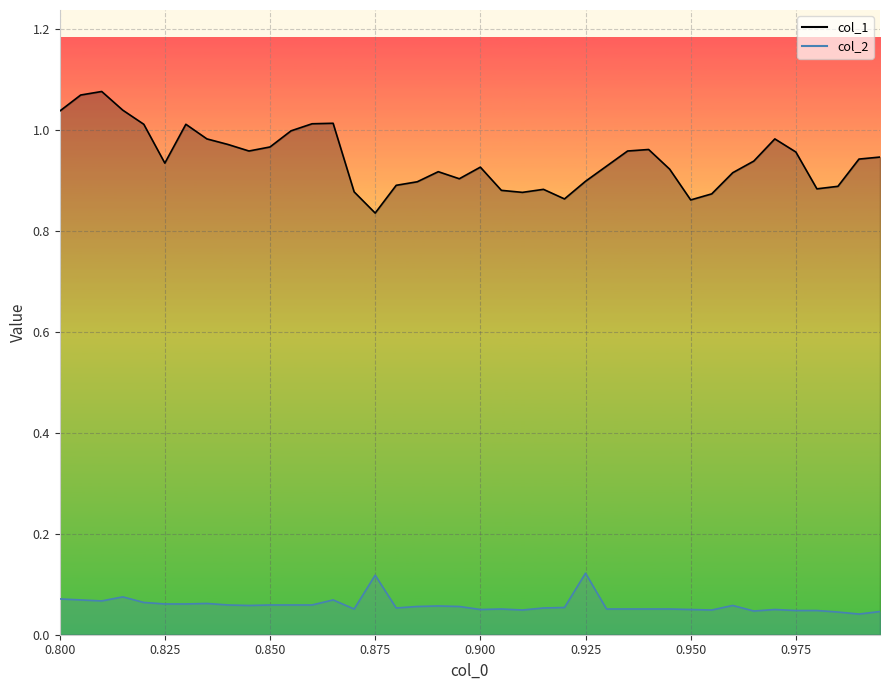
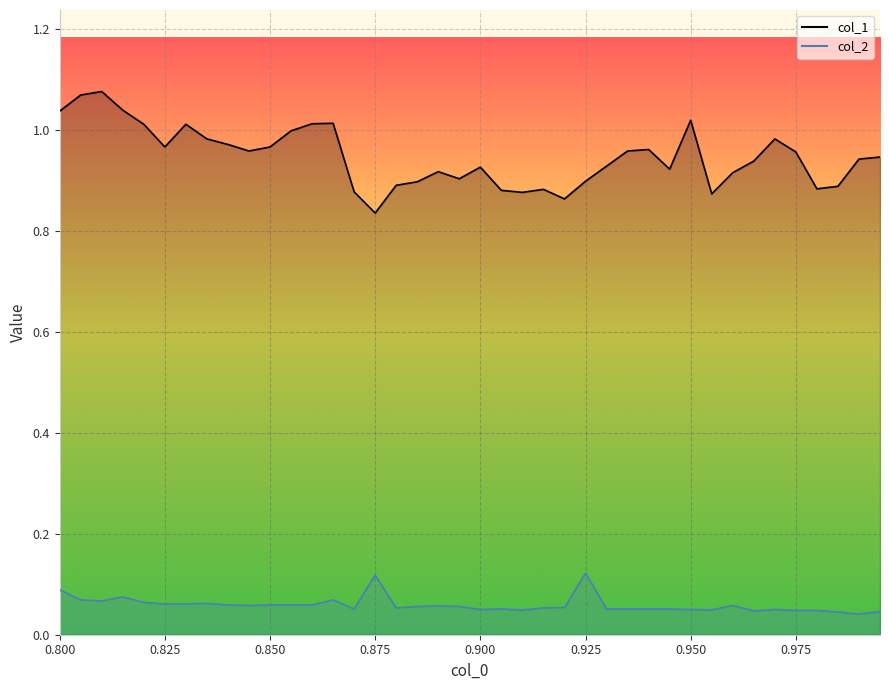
col_2, 0.800: 0.07 -> 0.09
col_1, 0.825: 0.94 -> 0.97
col_1, 0.950: 0.86 -> 1.02
